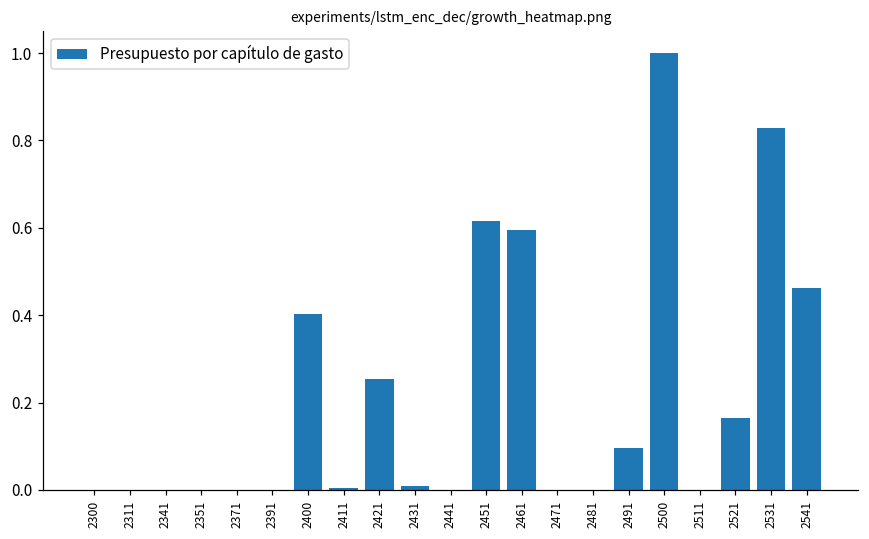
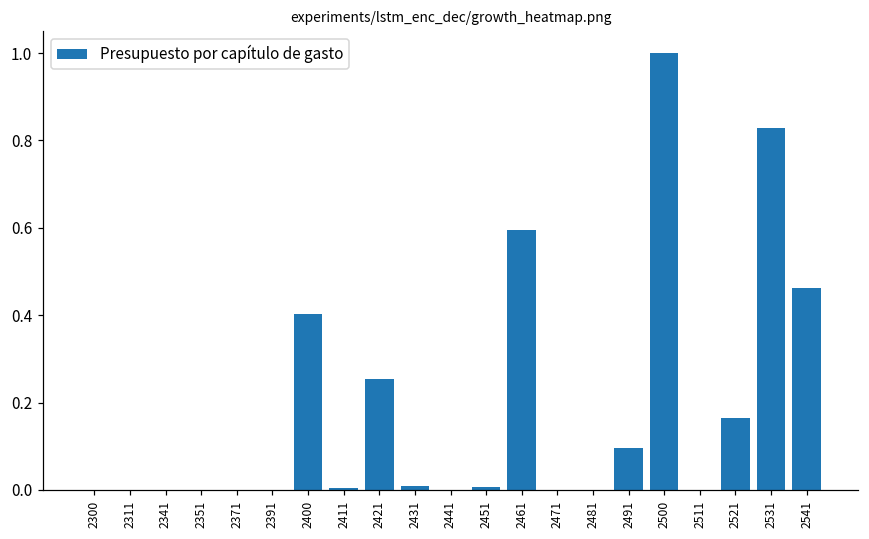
2451: 0.62 -> 0.01
